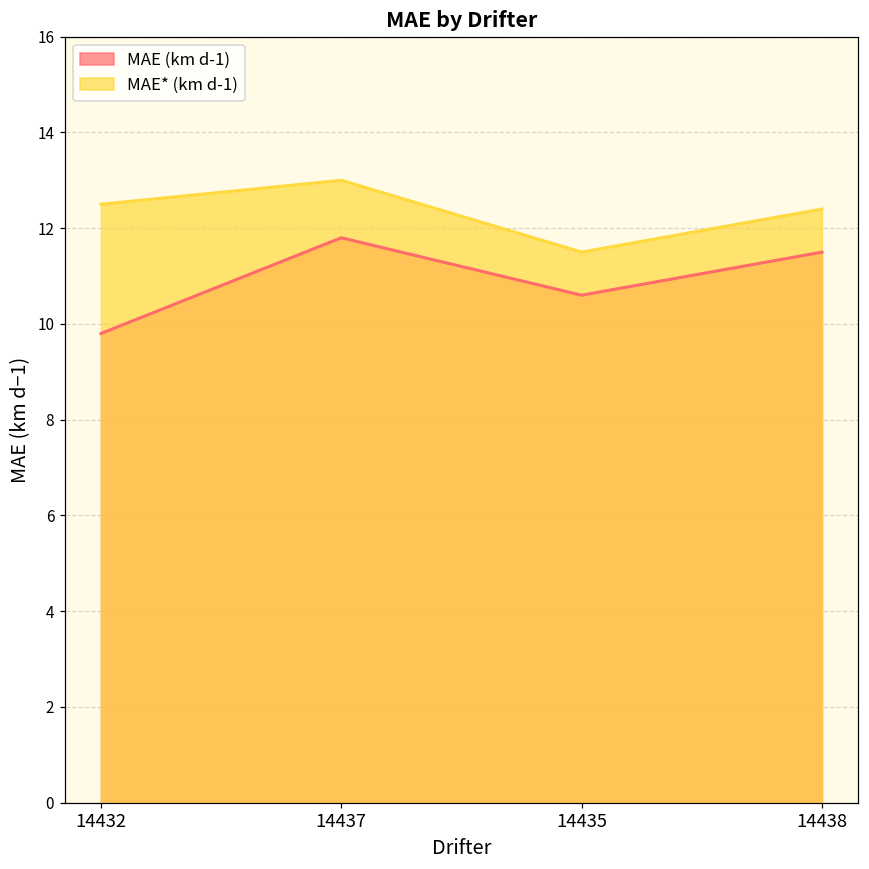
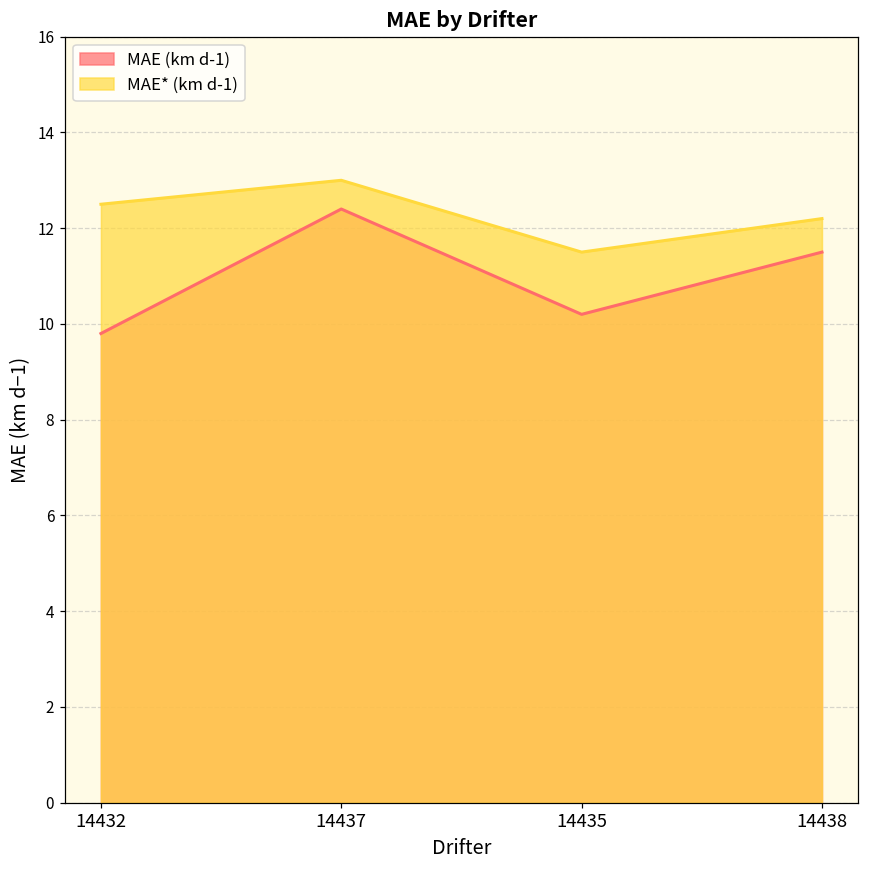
MAE (km d-1), 14437: 11.8 -> 12.4
MAE (km d-1), 14435: 10.6 -> 10.2
MAE* (km d-1), 14438: 12.4 -> 12.2
